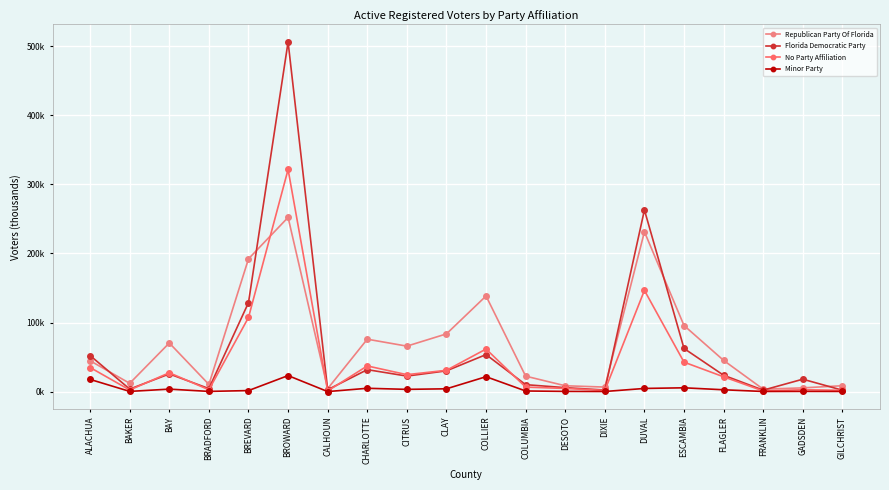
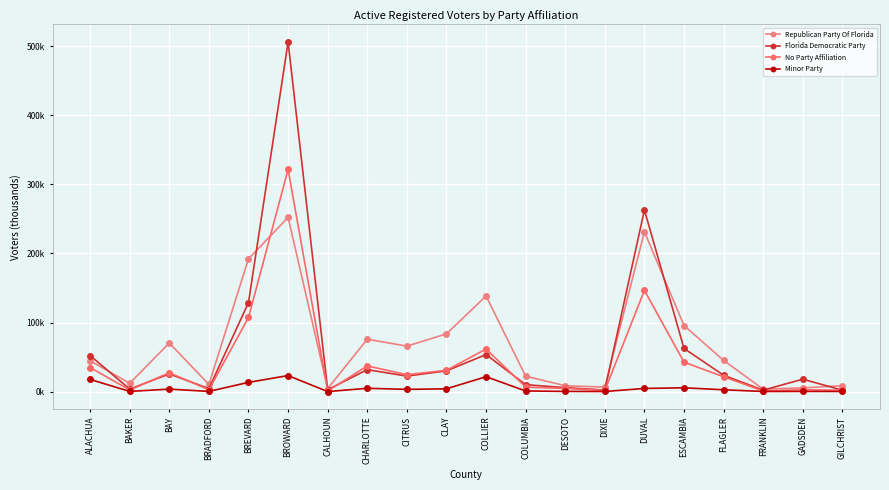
Minor Party, BREVARD: 0 -> 10000
